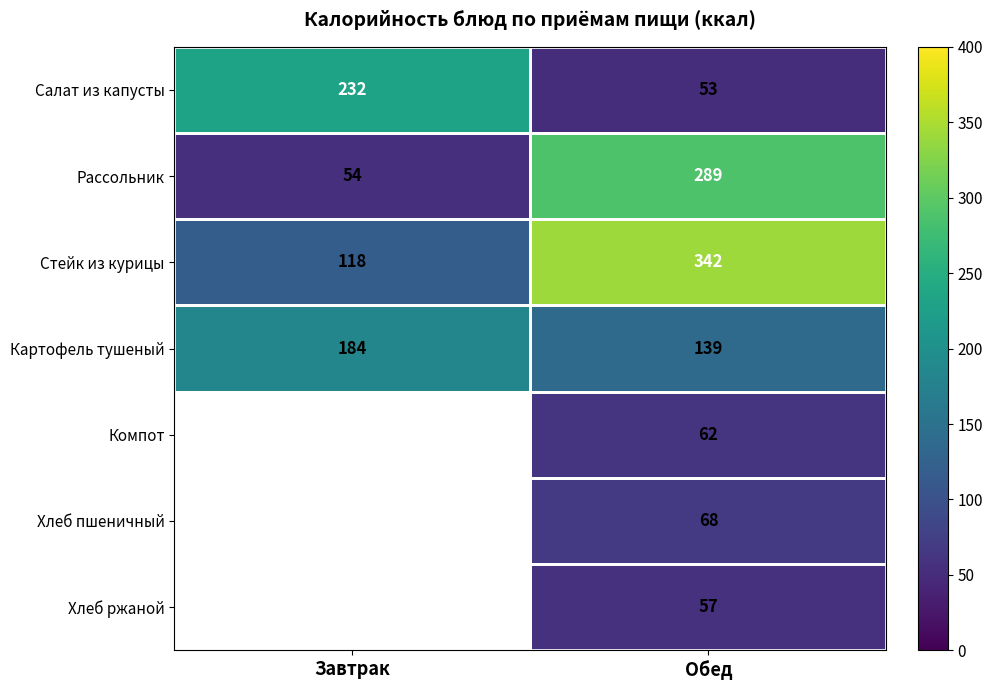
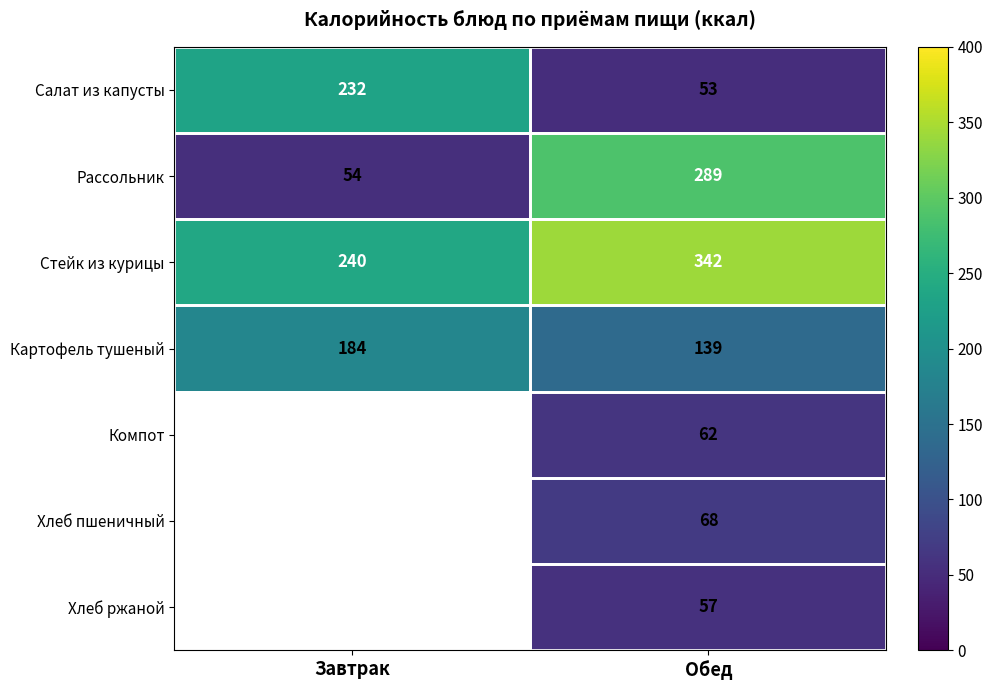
Стейк из курицы, Завтрак: 118 -> 240
